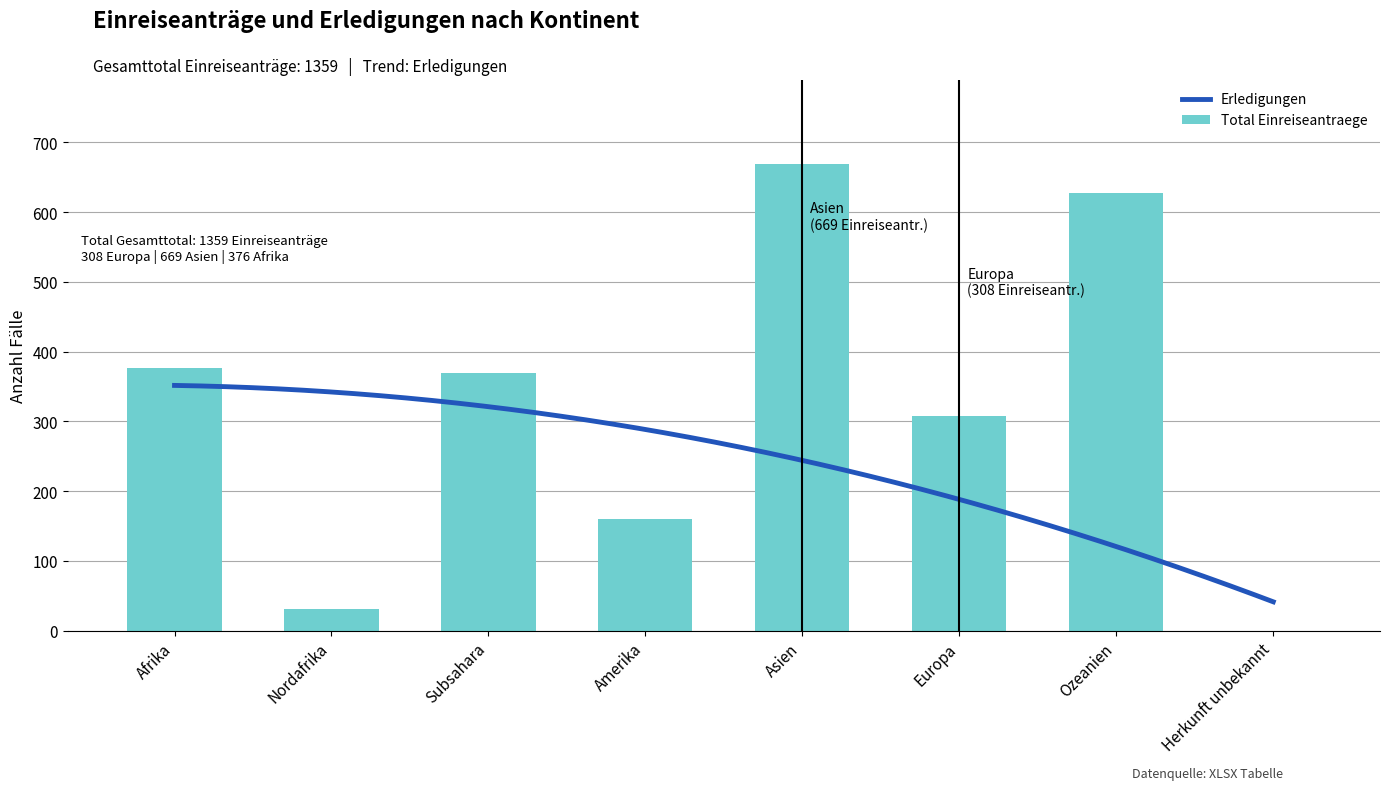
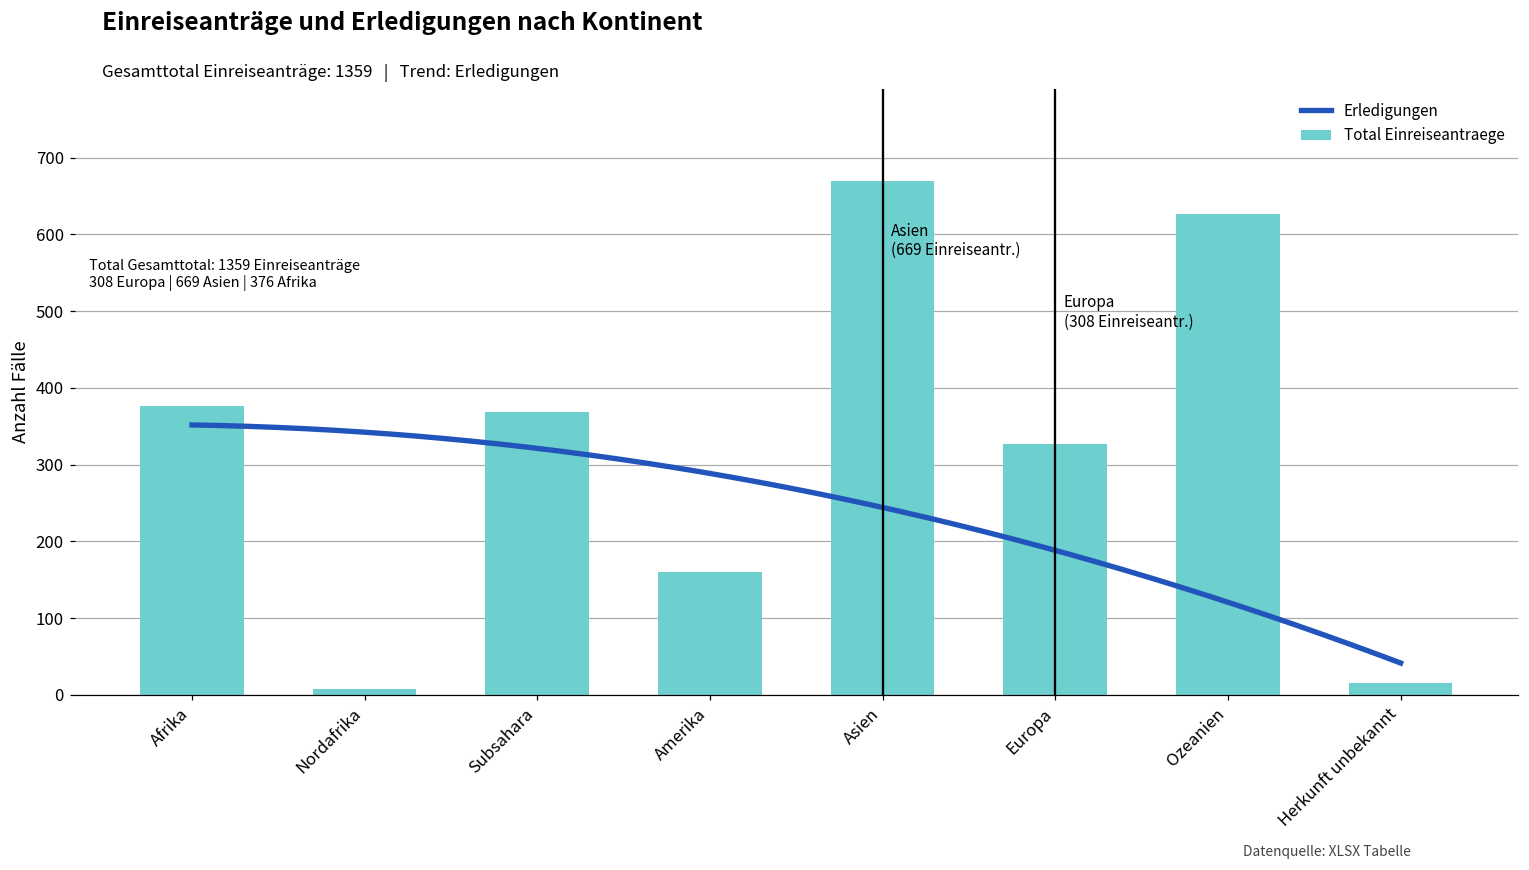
Total Einreiseantraege, Nordafrika: 30 -> 10
Total Einreiseantraege, Europa: 310 -> 330
Total Einreiseantraege, Herkunft unbekannt: 0 -> 20
